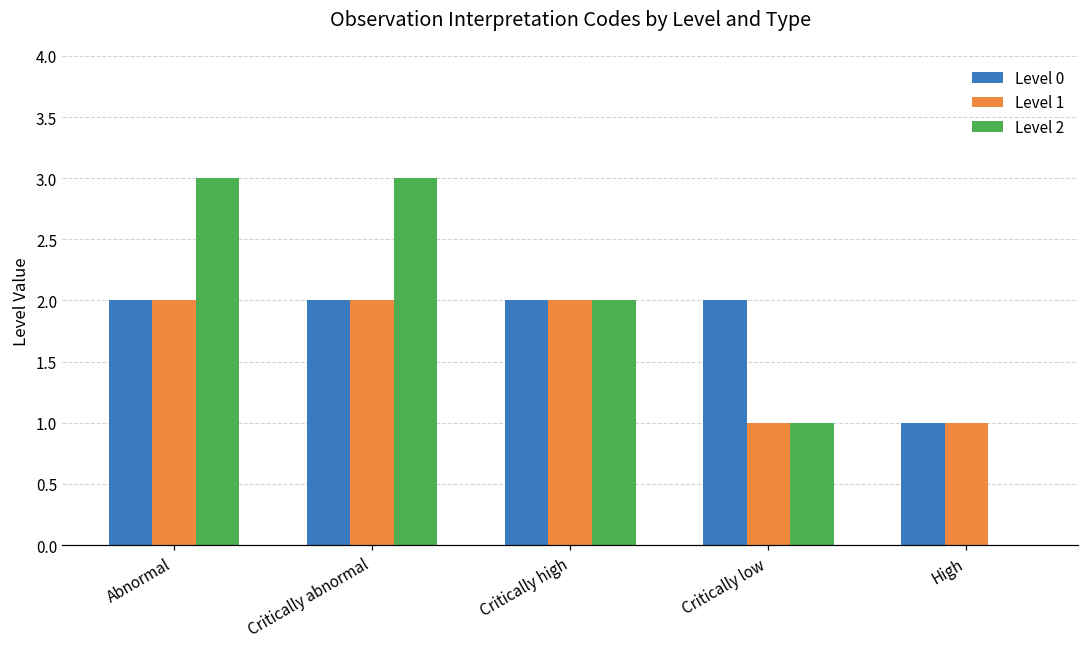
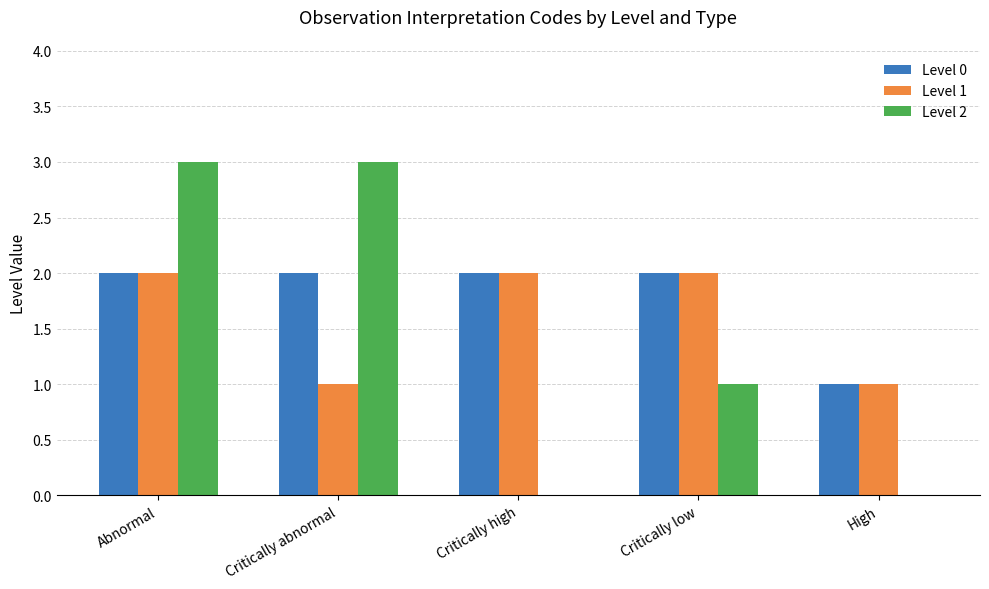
Level 1, Critically abnormal: 2 -> 1
Level 2, Critically high: 2 -> 0
Level 1, Critically low: 1 -> 2
